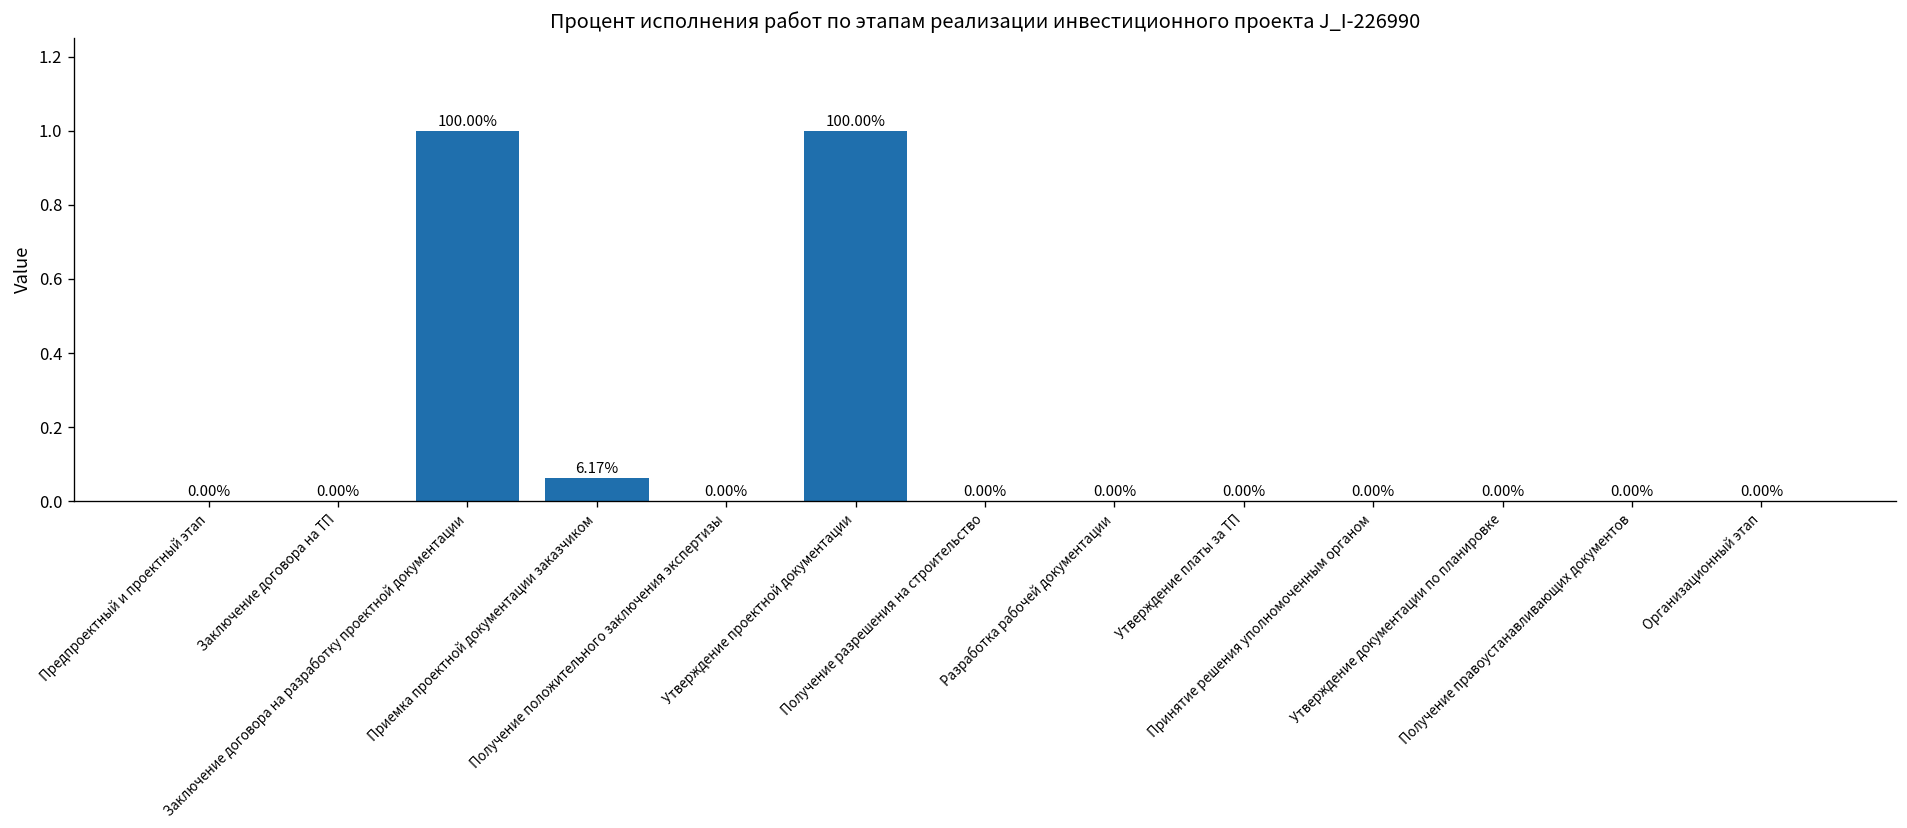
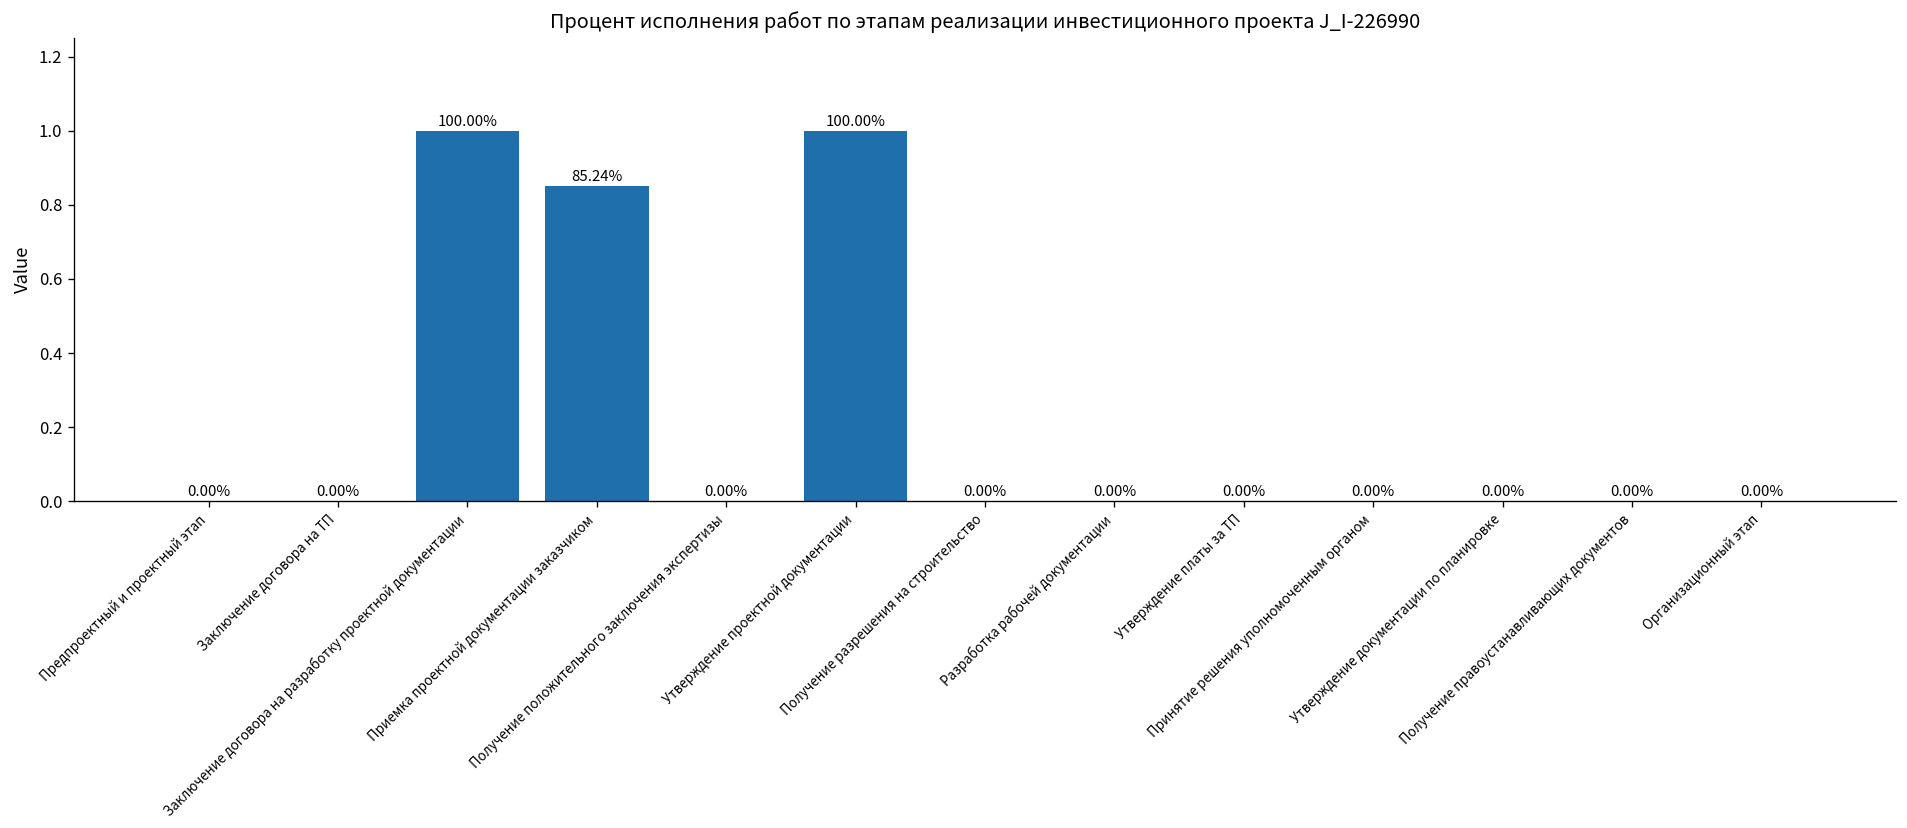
Приемка проектной документации заказчиком: 6.17% -> 85.24%
